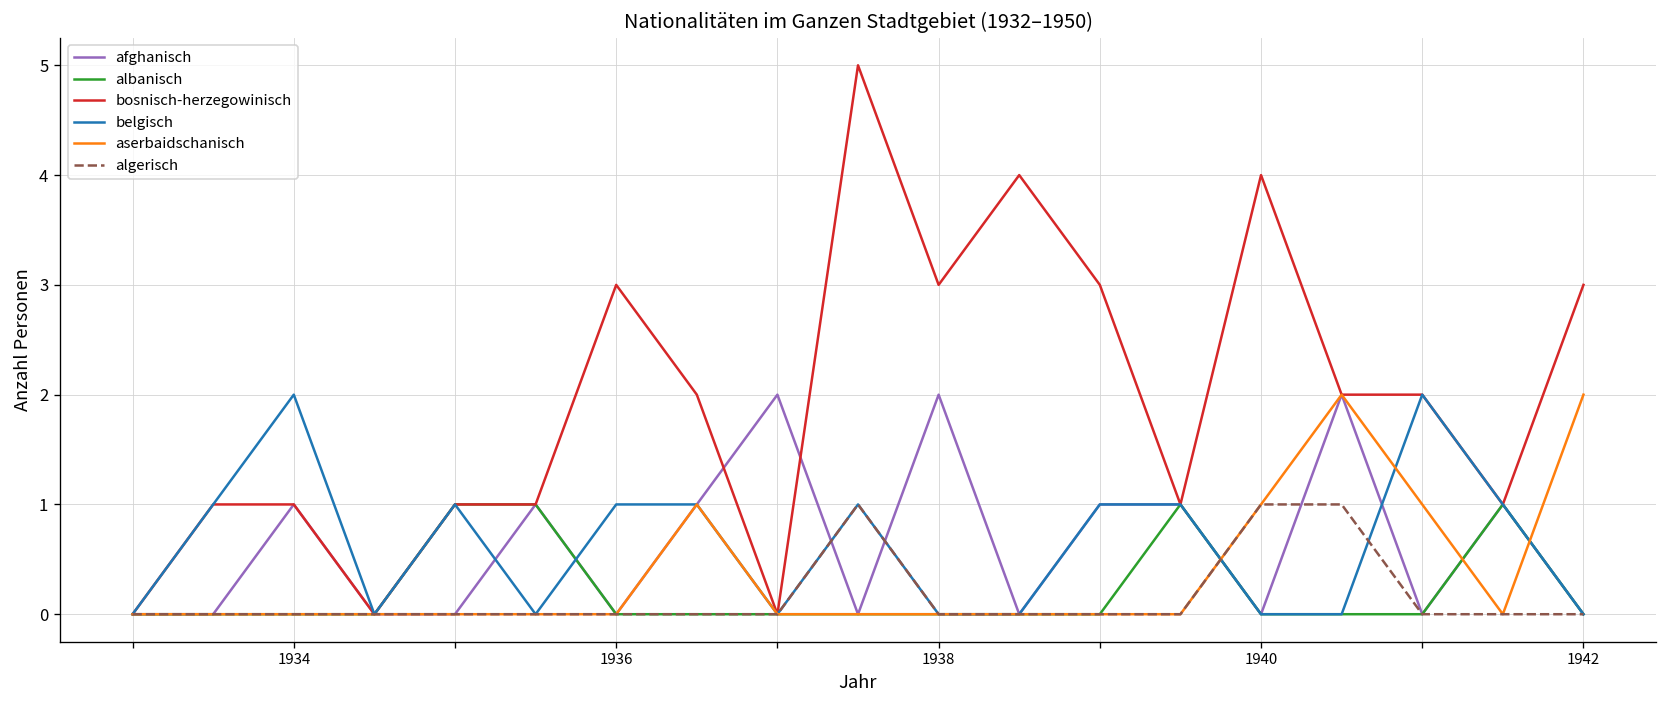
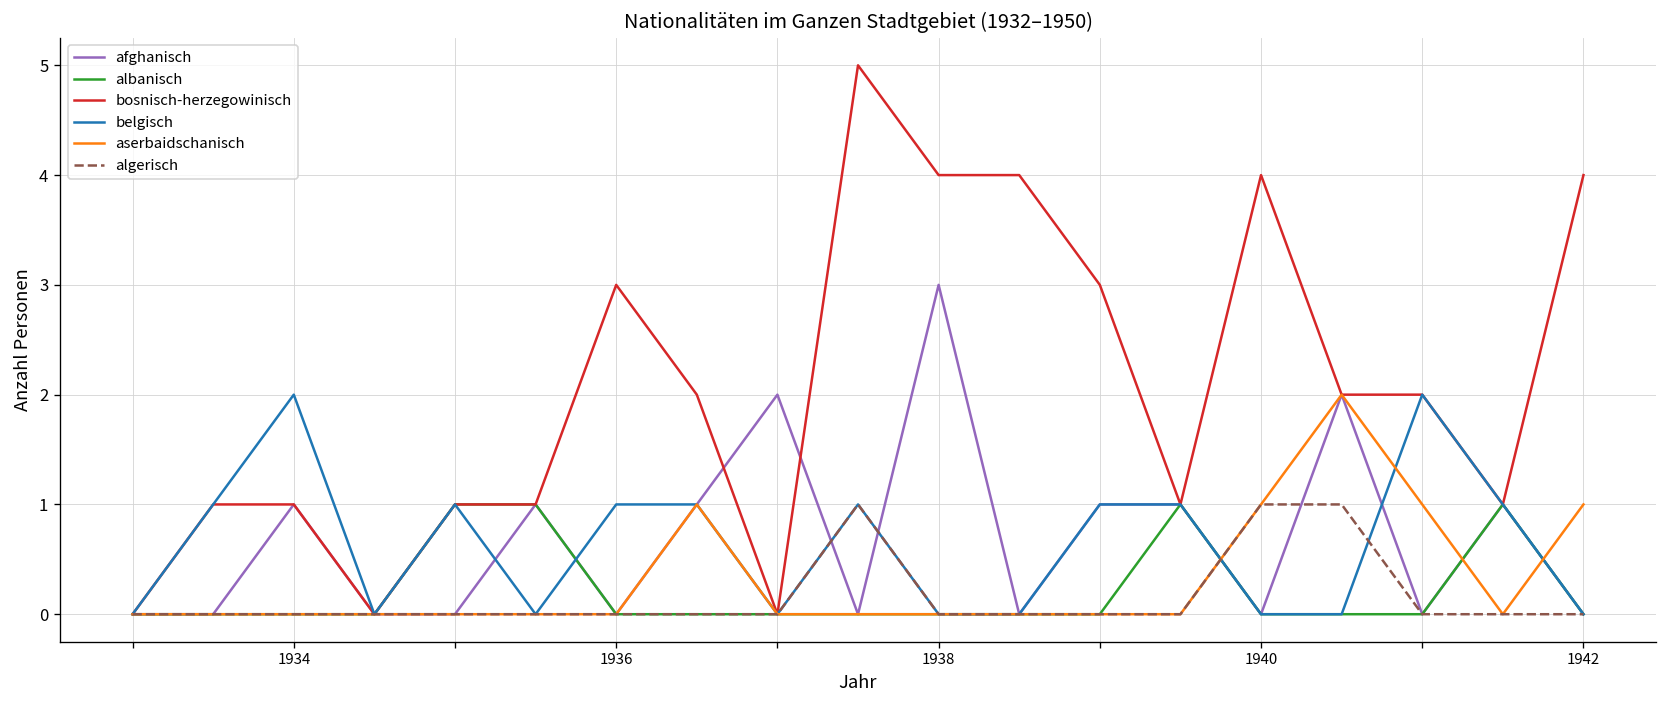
afghanisch, 1938: 2 -> 3
bosnisch-herzegowinisch, 1938: 3 -> 4
bosnisch-herzegowinisch, 1942: 3 -> 4
aserbaidschanisch, 1942: 2 -> 1
